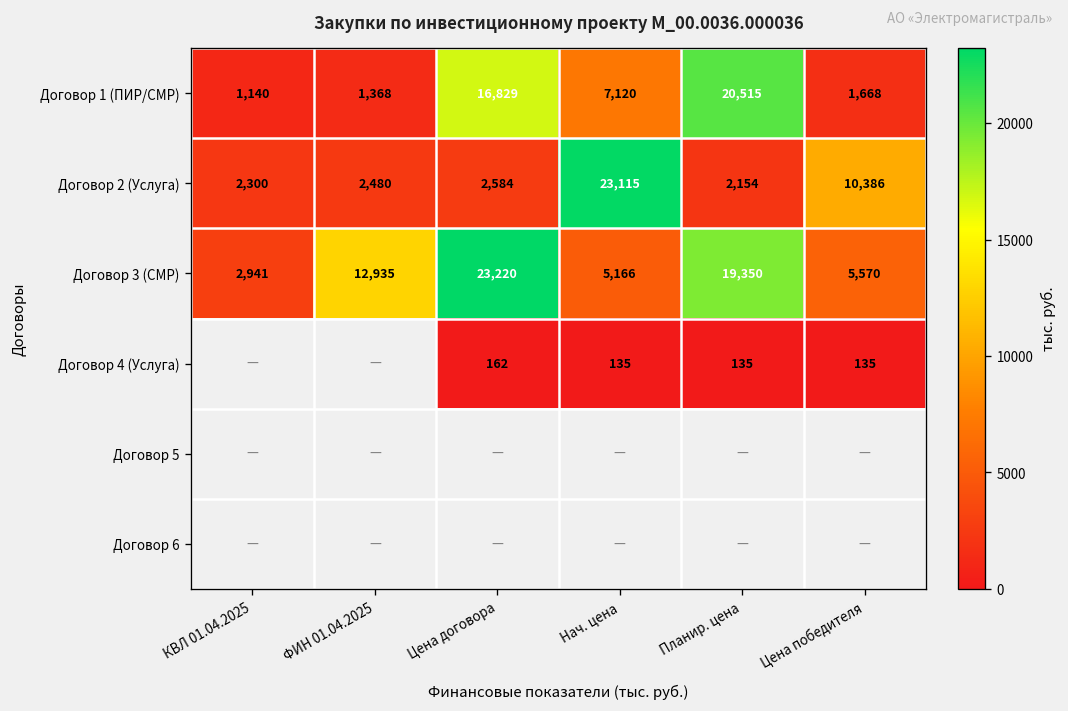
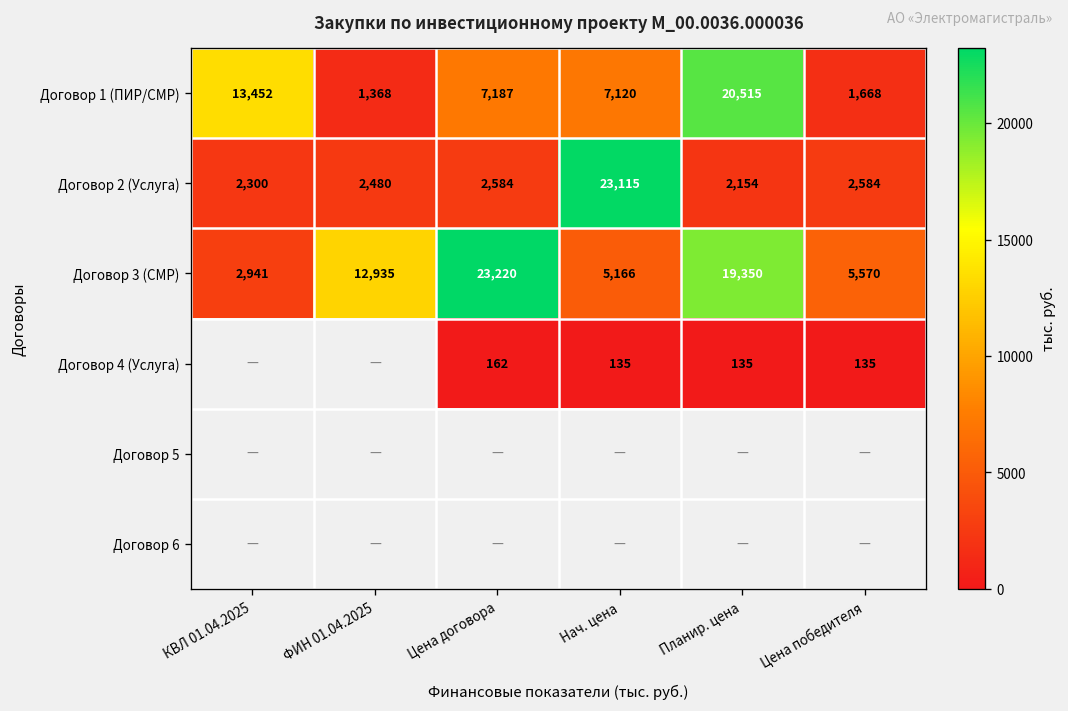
Договор 1 (ПИР/СМР), КВЛ 01.04.2025: 1,140 -> 13,452
Договор 1 (ПИР/СМР), Цена договора: 16,829 -> 7,187
Договор 2 (Услуга), Цена победителя: 10,386 -> 2,584
